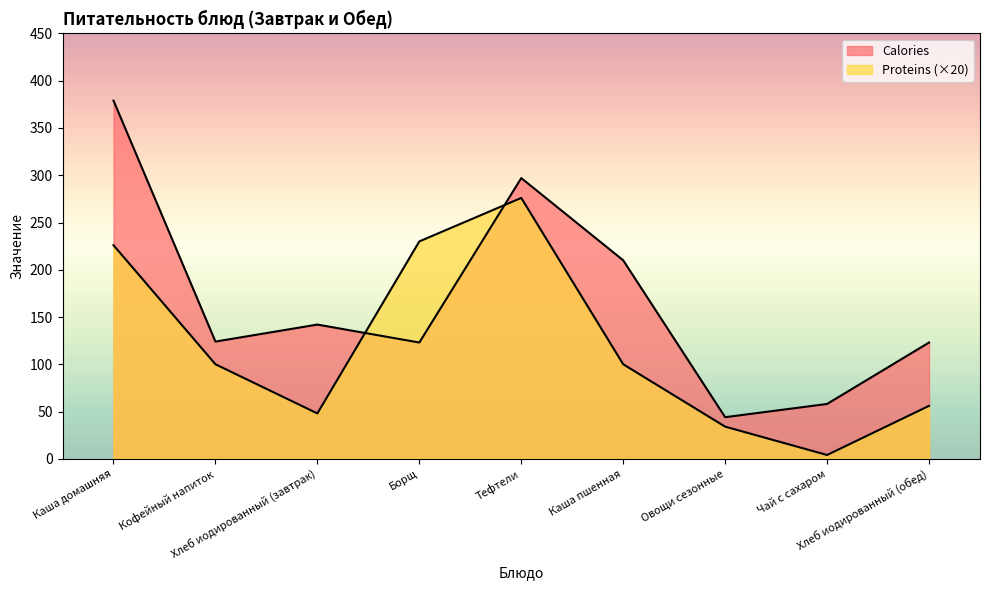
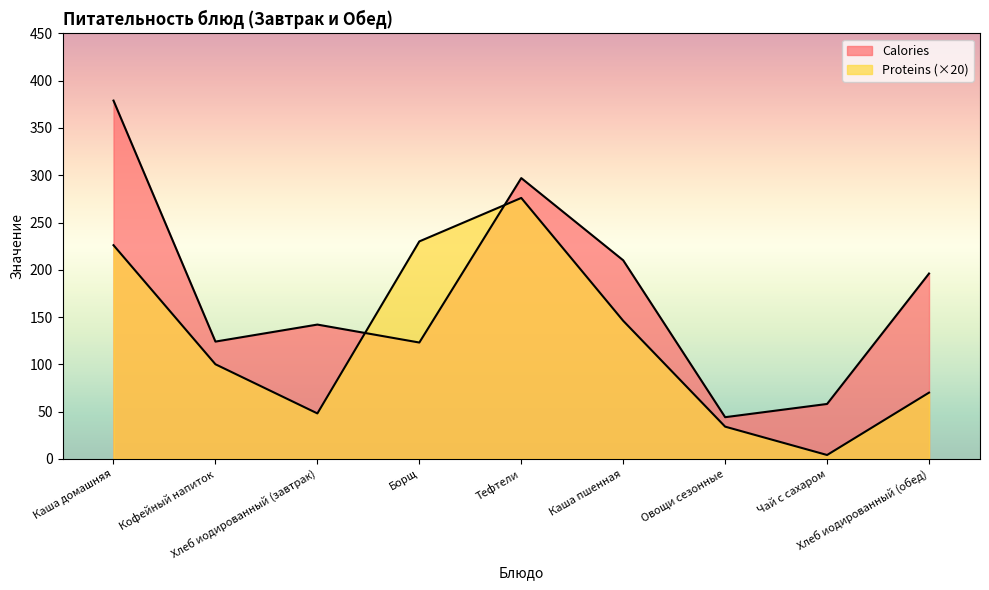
Proteins (×20), Каша пшенная: 100 -> 150
Calories, Хлеб иодированный (обед): 120 -> 200
Proteins (×20), Хлеб иодированный (обед): 60 -> 70
